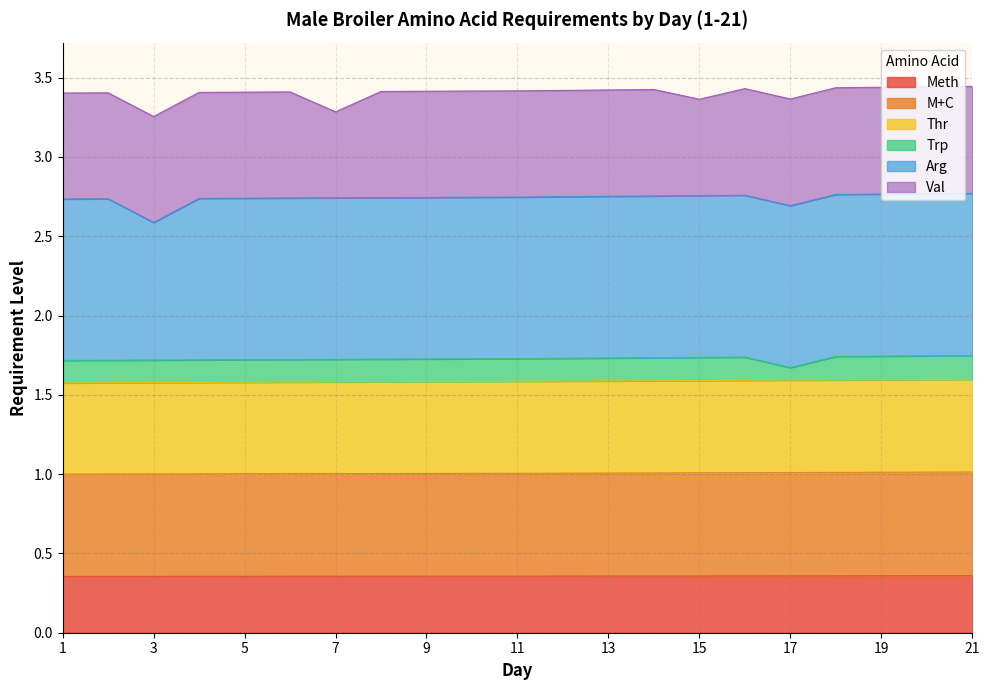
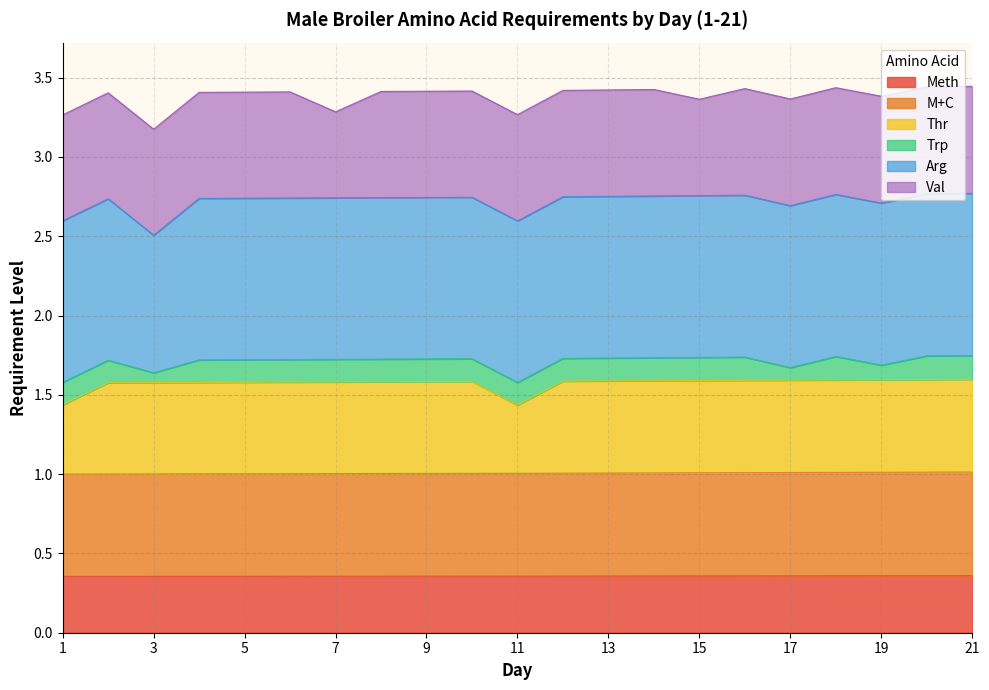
Thr, 1: 0.58 -> 0.44
Trp, 3: 0.14 -> 0.06
Thr, 11: 0.58 -> 0.43
Trp, 19: 0.15 -> 0.09
